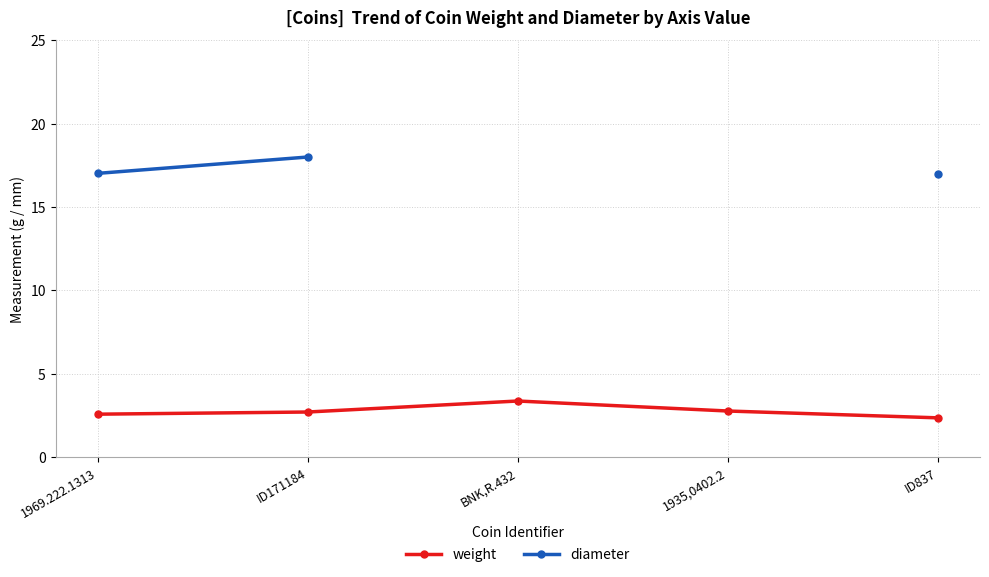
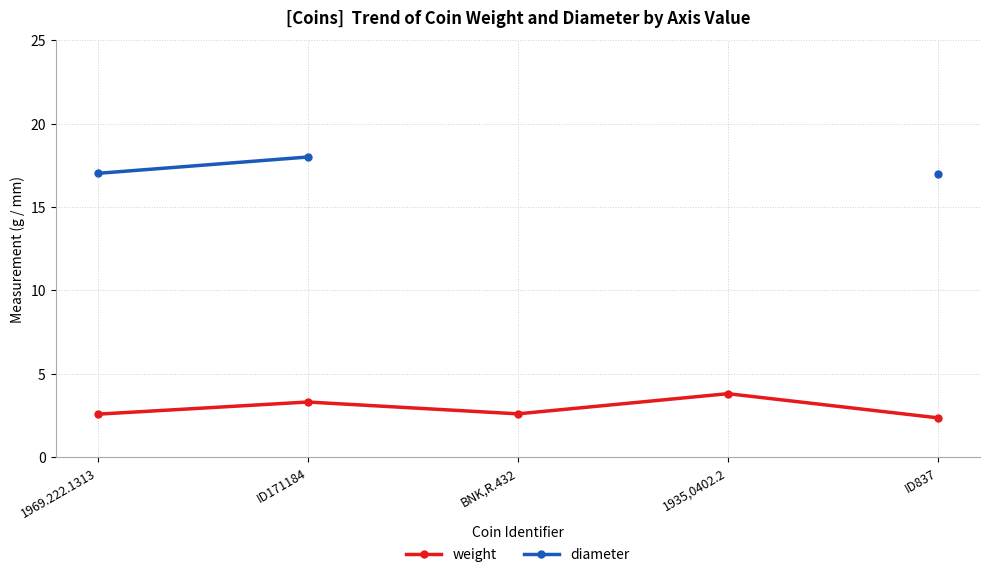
weight, ID171184: 2.7 -> 3.3
weight, BNK,R.432: 3.4 -> 2.6
weight, 1935,0402.2: 2.8 -> 3.8
